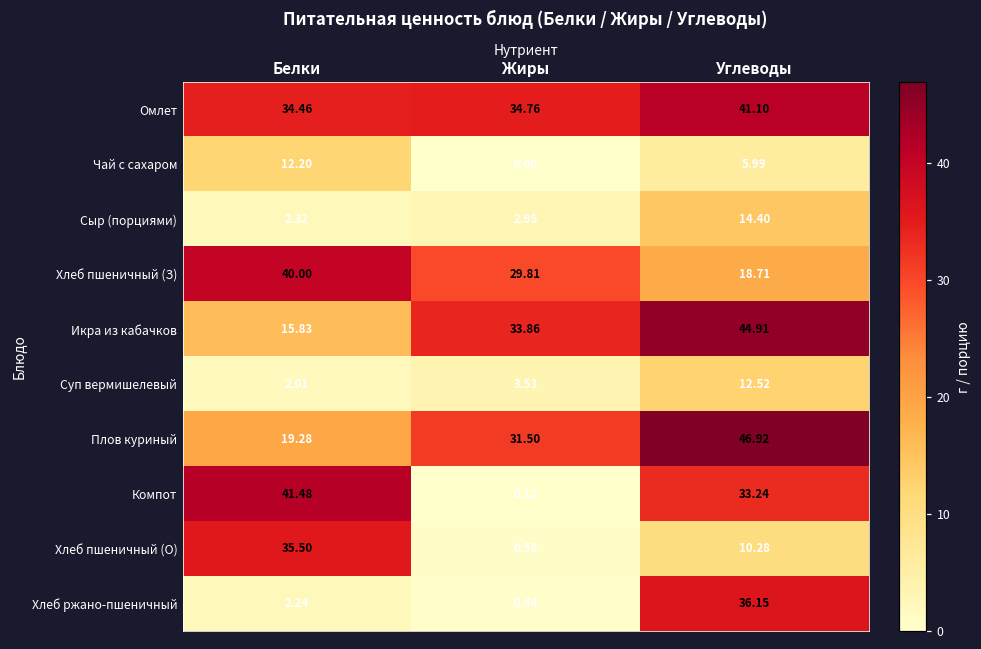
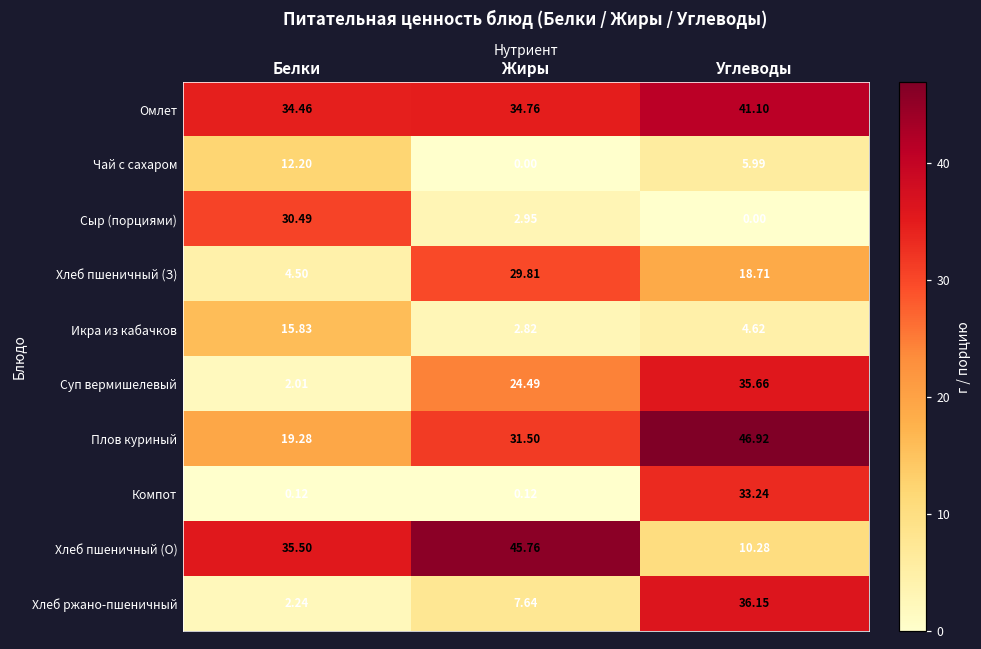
Сыр (порциями), Белки: 2.32 -> 30.49
Сыр (порциями), Углеводы: 14.40 -> 0.00
Хлеб пшеничный (З), Белки: 40.00 -> 4.50
Икра из кабачков, Жиры: 33.86 -> 2.82
Икра из кабачков, Углеводы: 44.91 -> 4.62
Суп вермишелевый, Жиры: 3.53 -> 24.49
Суп вермишелевый, Углеводы: 12.52 -> 35.66
Компот, Белки: 41.48 -> 0.12
Хлеб пшеничный (О), Жиры: 0.58 -> 45.76
Хлеб ржано-пшеничный, Жиры: 0.44 -> 7.64
